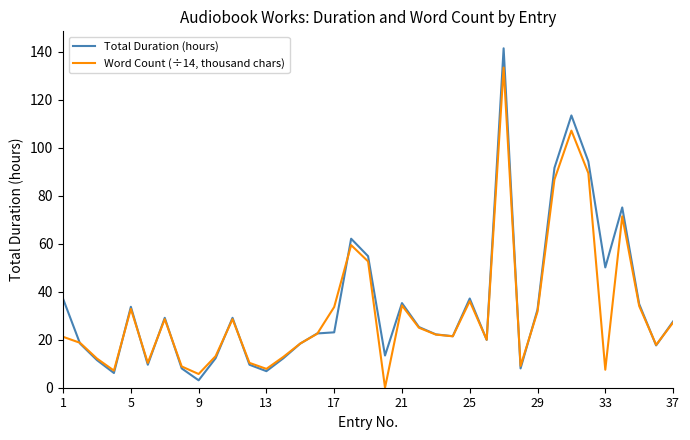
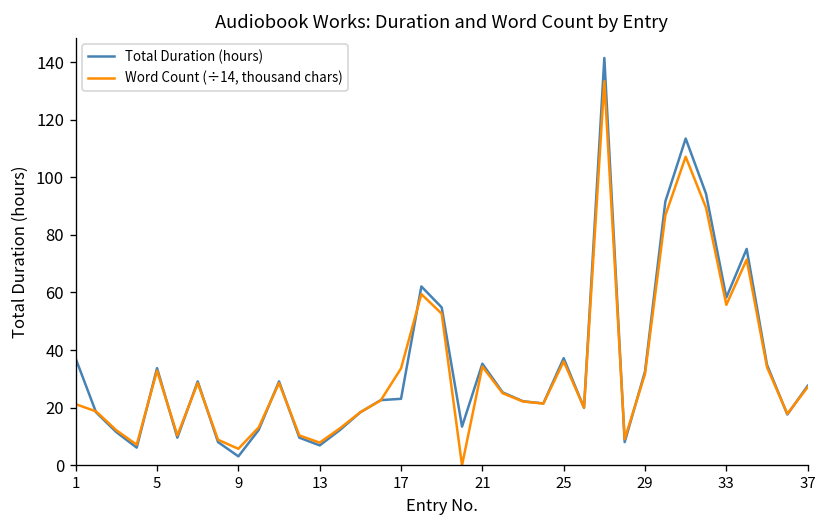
Total Duration (hours), 33: 50 -> 58
Word Count (÷14, thousand chars), 33: 8 -> 56
